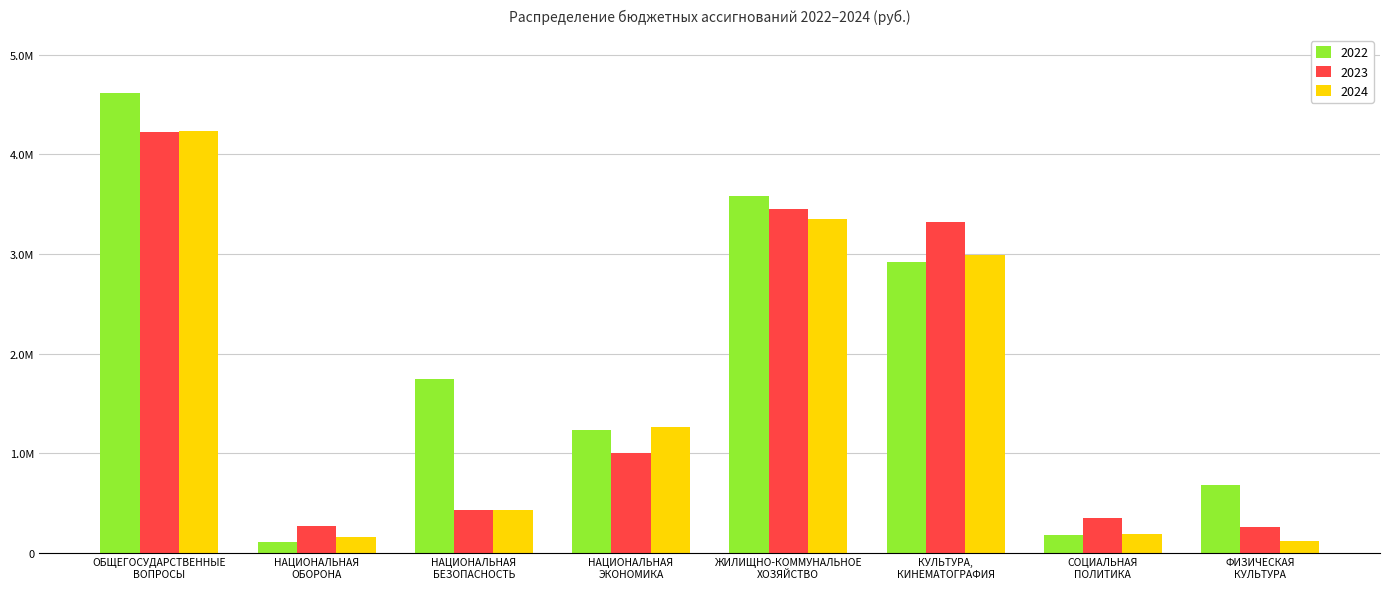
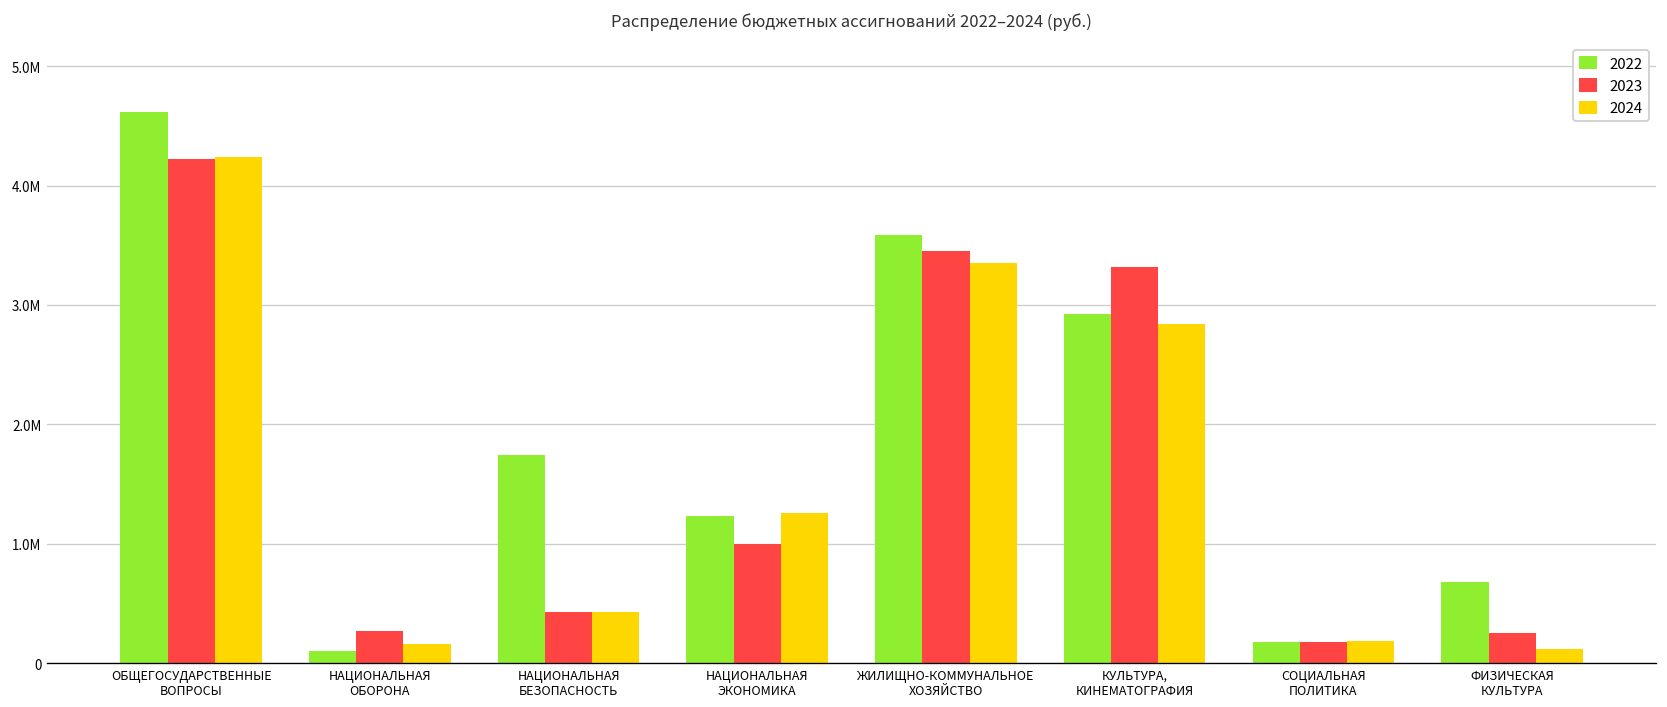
2024, КУЛЬТУРА, КИНЕМАТОГРАФИЯ: 3000000 -> 2800000
2023, СОЦИАЛЬНАЯ ПОЛИТИКА: 300000 -> 200000
